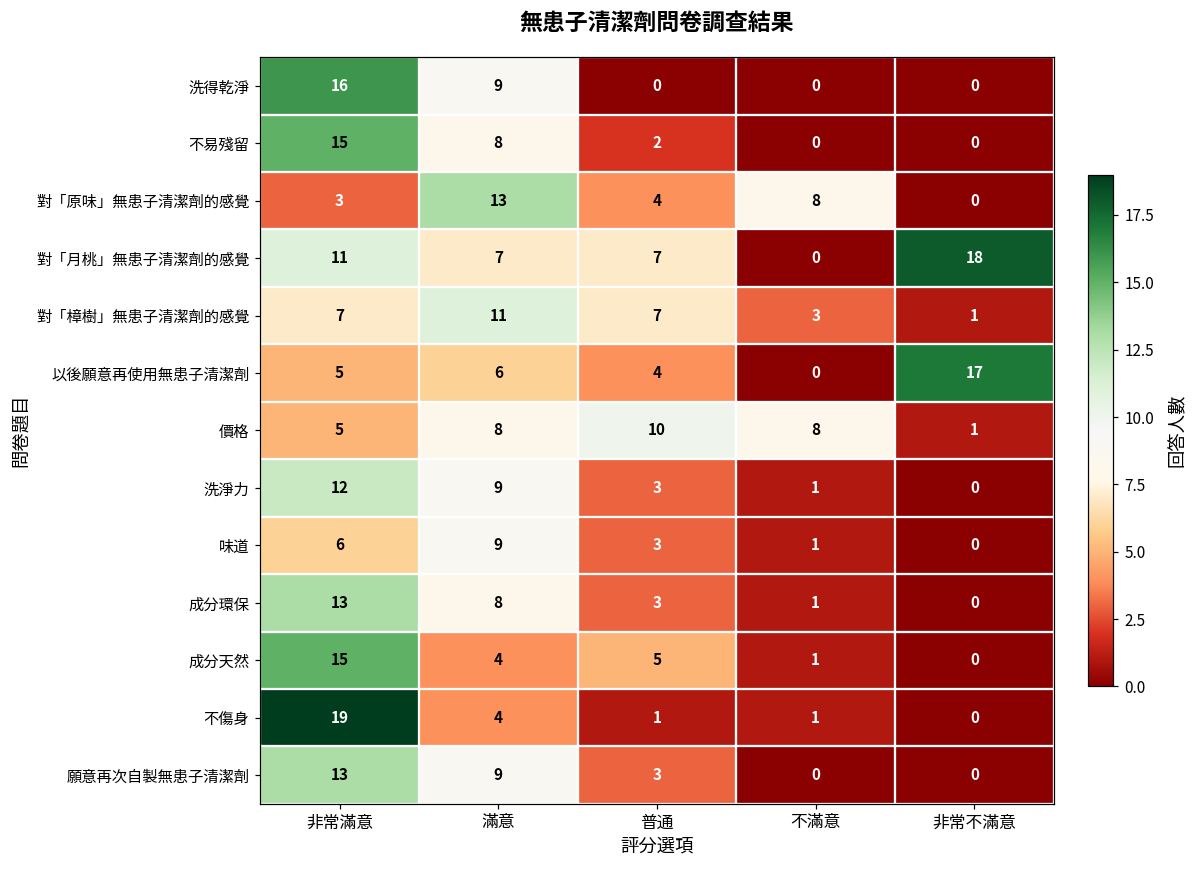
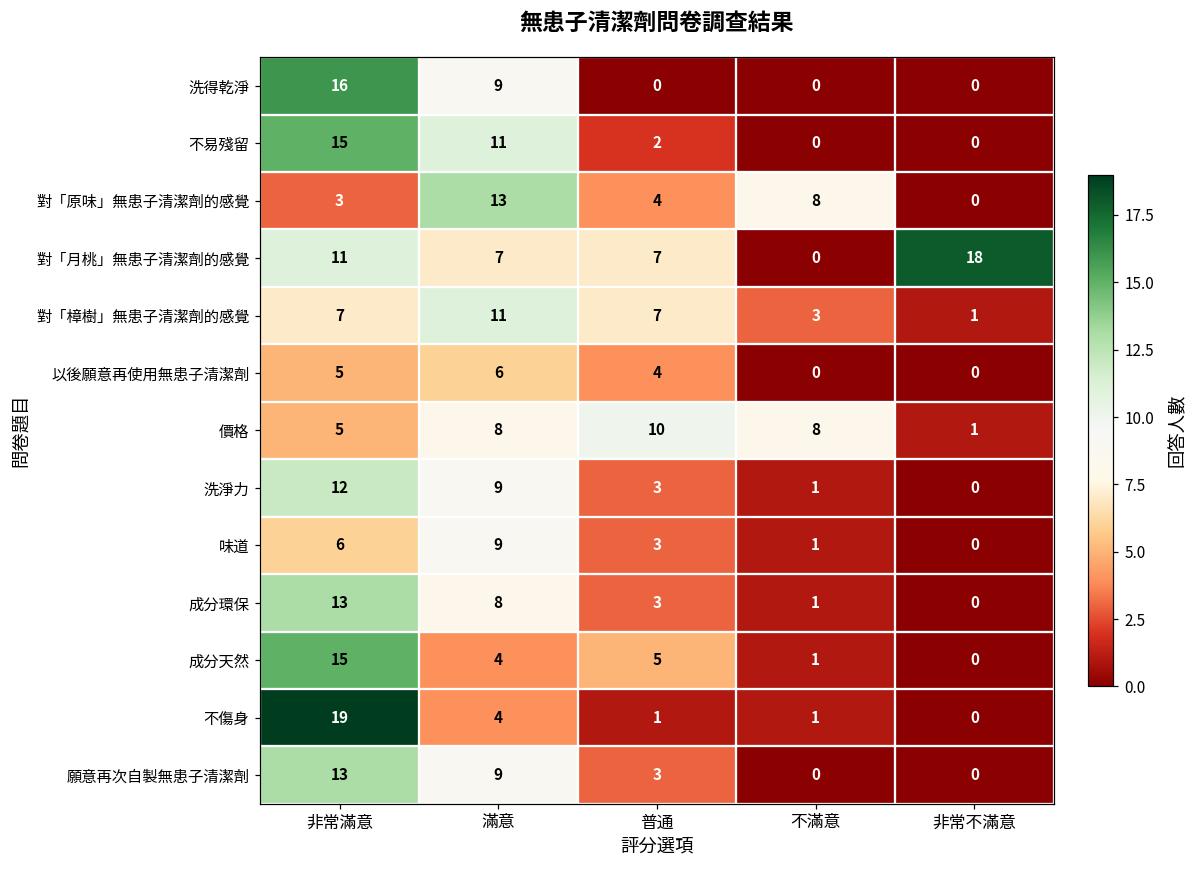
不易殘留, 滿意: 8 -> 11
以後願意再使用無患子清潔劑, 非常不滿意: 17 -> 0
